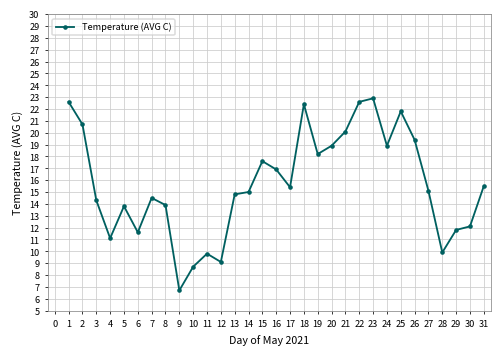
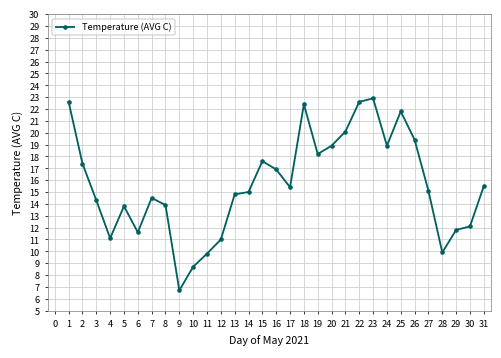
2: 20.7 -> 17.4
12: 9.1 -> 11.0
